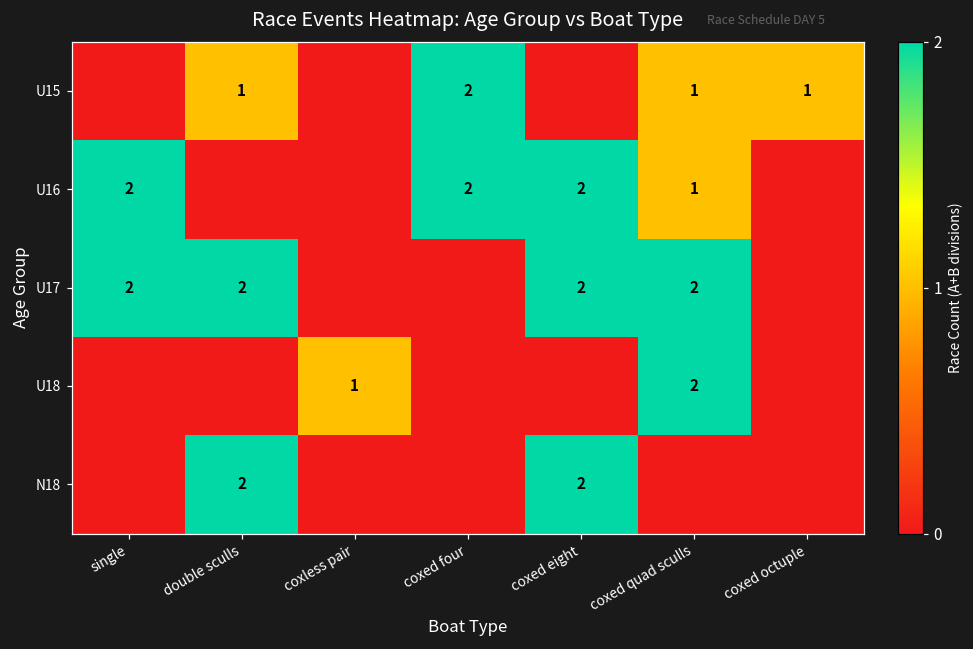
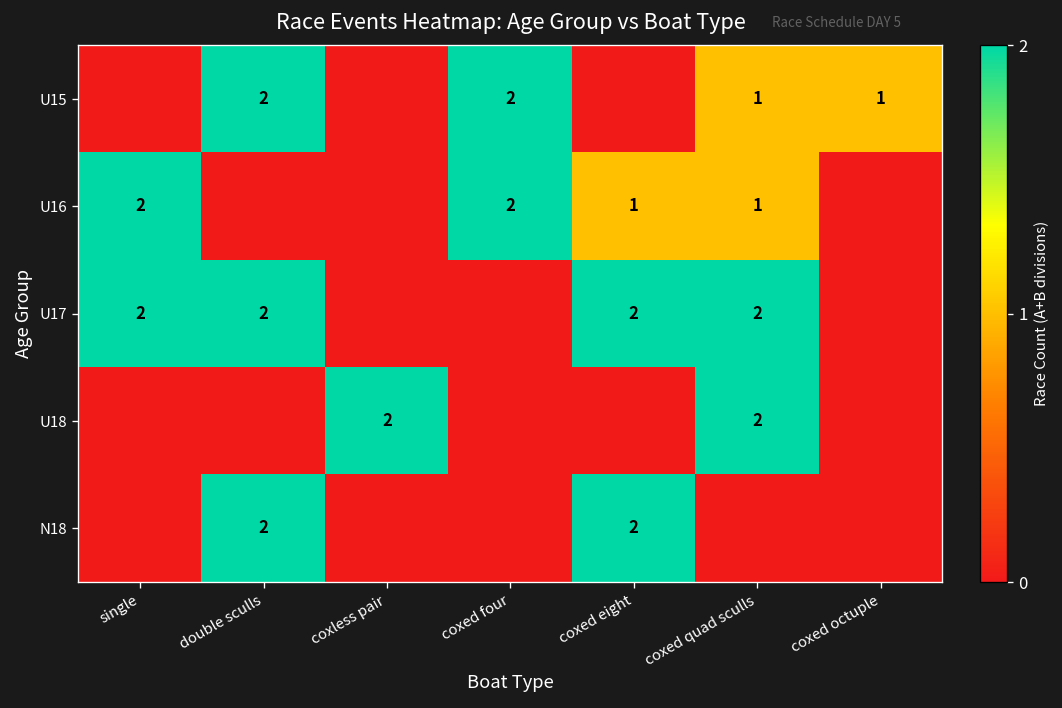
U15, double sculls: 1 -> 2
U16, coxed eight: 2 -> 1
U18, coxless pair: 1 -> 2
